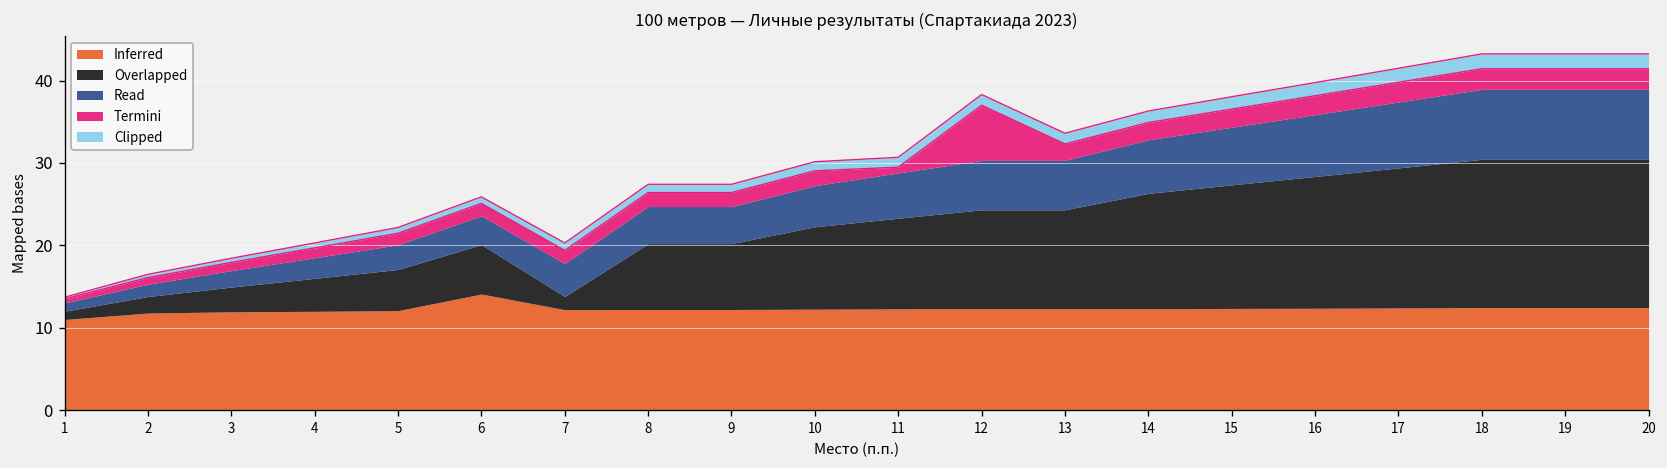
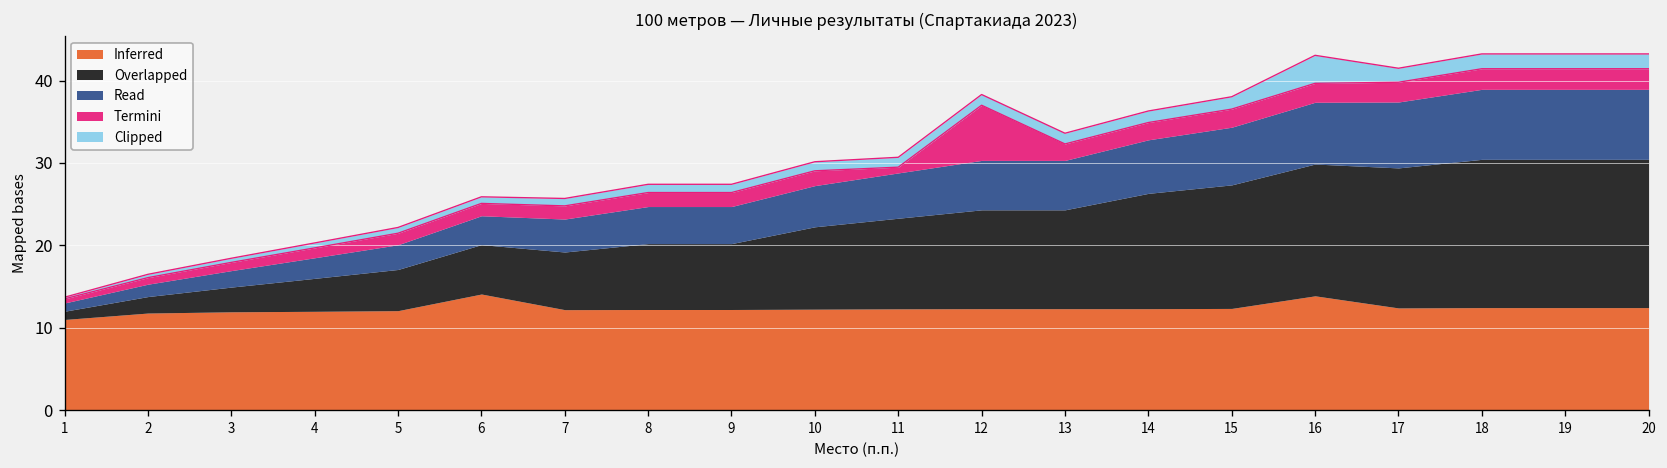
Overlapped, 7: 2 -> 7
Inferred, 16: 12 -> 14
Clipped, 16: 2 -> 3
